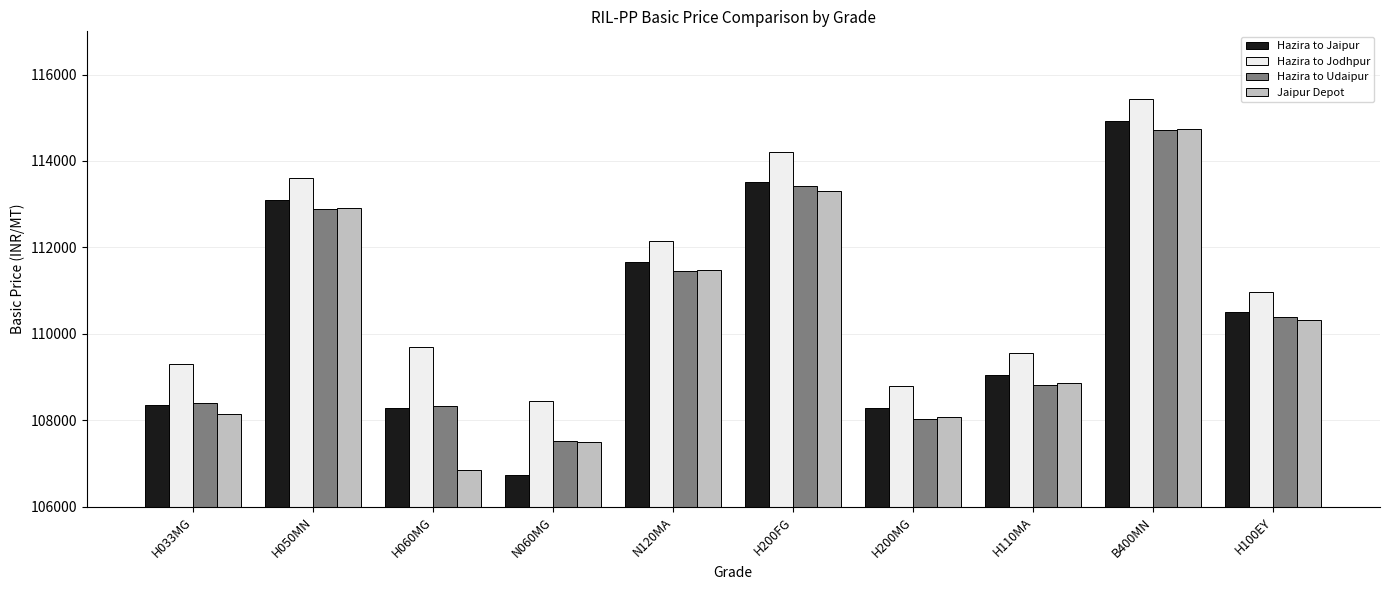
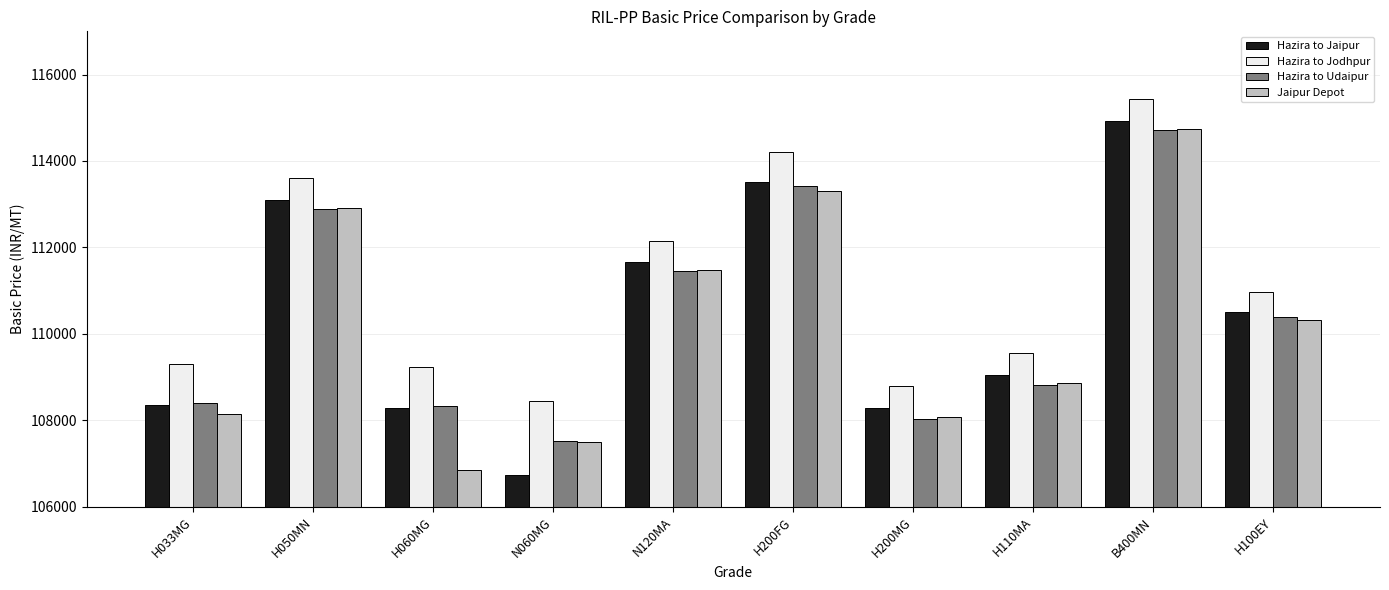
Hazira to Jodhpur, H060MG: 109700 -> 109200
